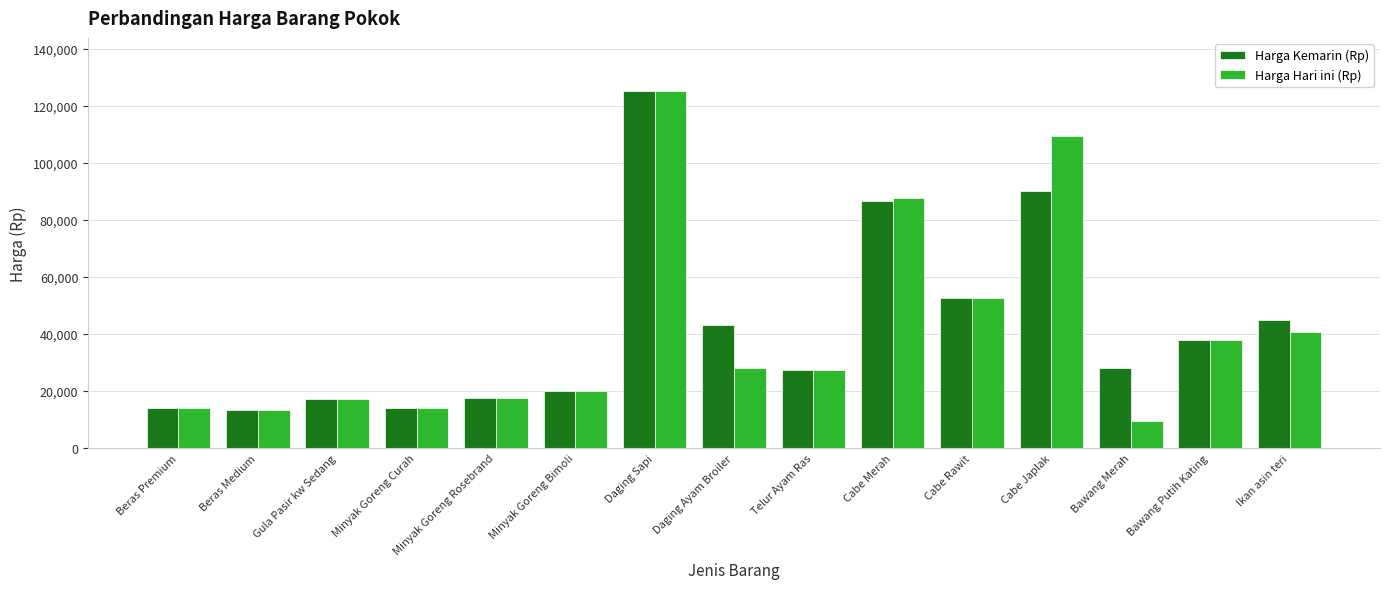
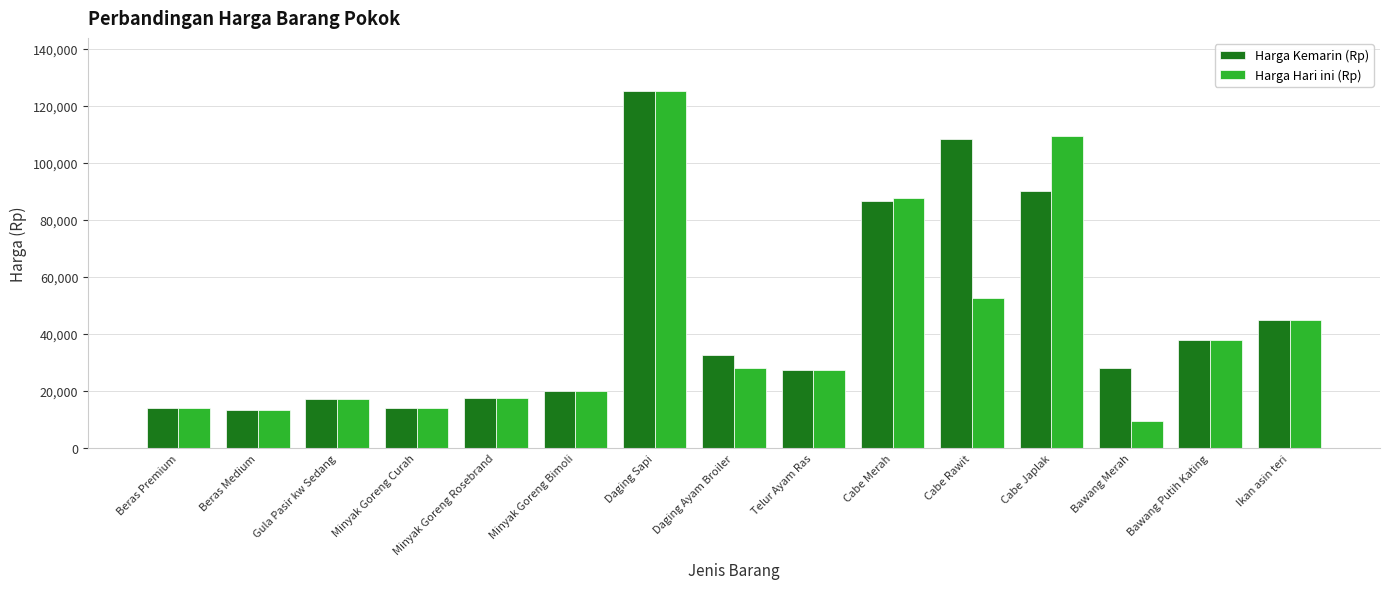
Harga Kemarin (Rp), Daging Ayam Broiler: 43,000 -> 33,000
Harga Kemarin (Rp), Cabe Rawit: 53,000 -> 108,000
Harga Hari ini (Rp), Ikan asin teri: 41,000 -> 45,000
